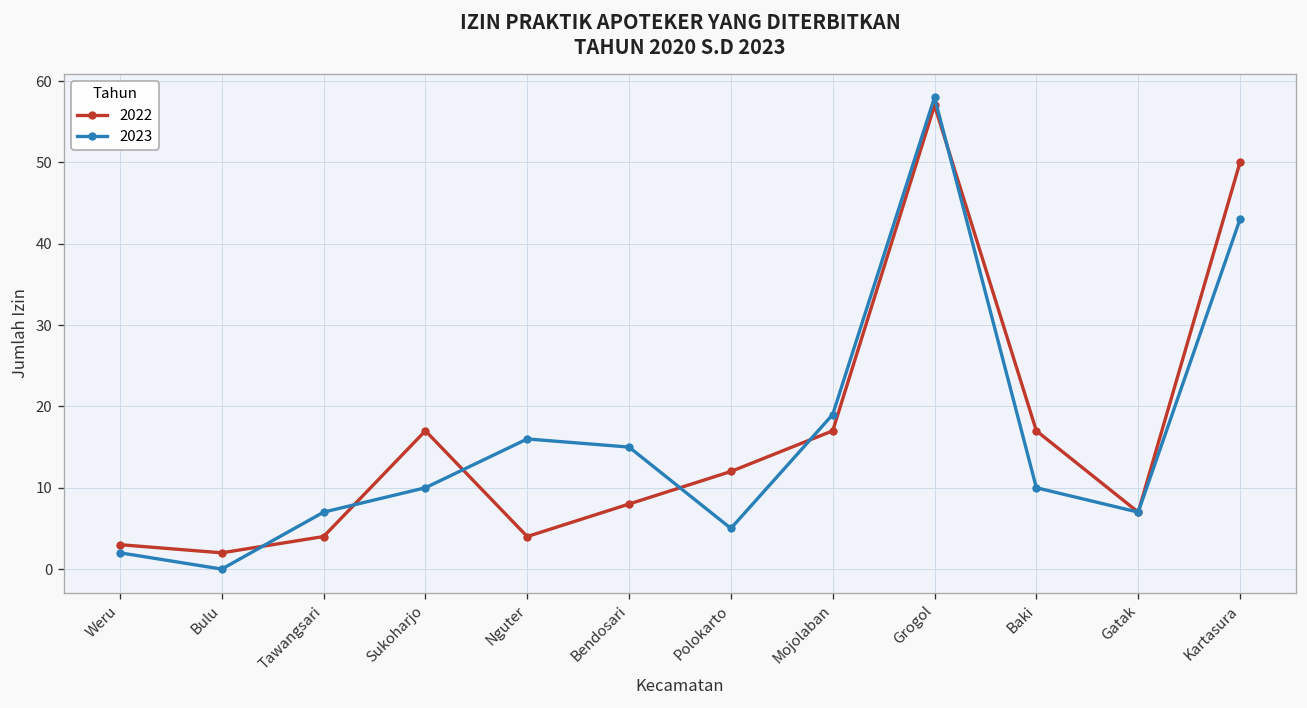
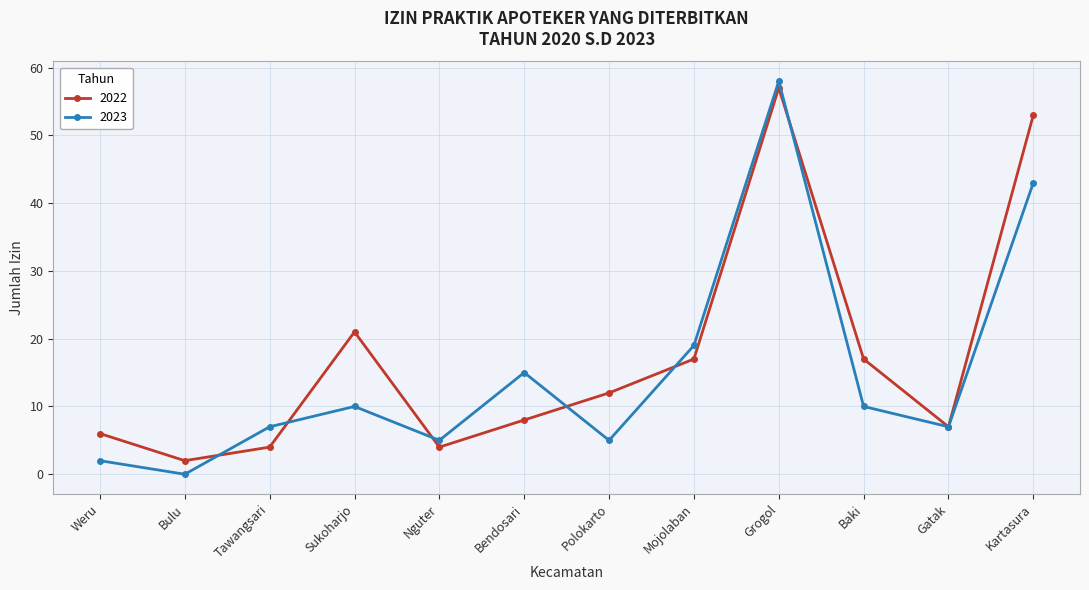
2022, Weru: 3 -> 6
2022, Sukoharjo: 17 -> 21
2023, Nguter: 16 -> 5
2022, Kartasura: 50 -> 53
